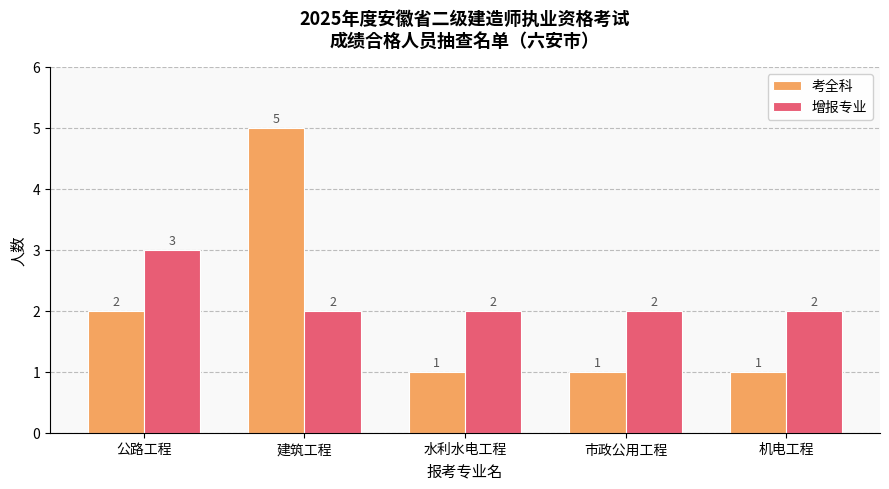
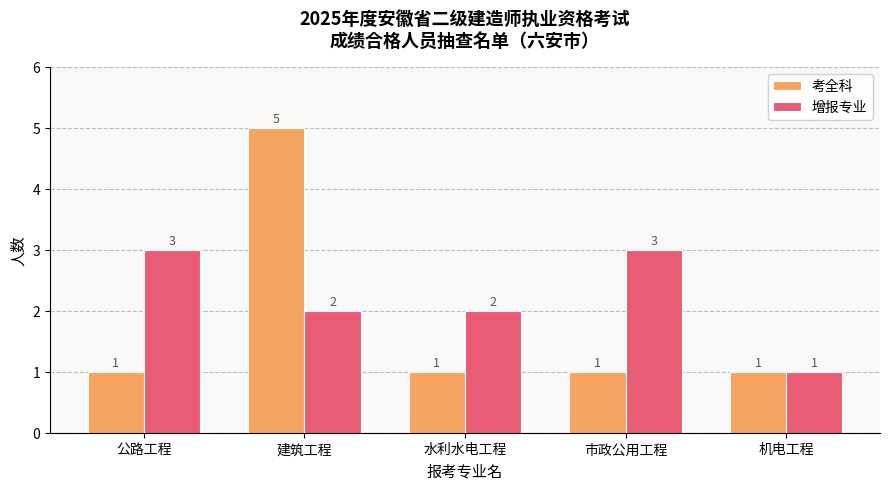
考全科, 公路工程: 2 -> 1
增报专业, 市政公用工程: 2 -> 3
增报专业, 机电工程: 2 -> 1
